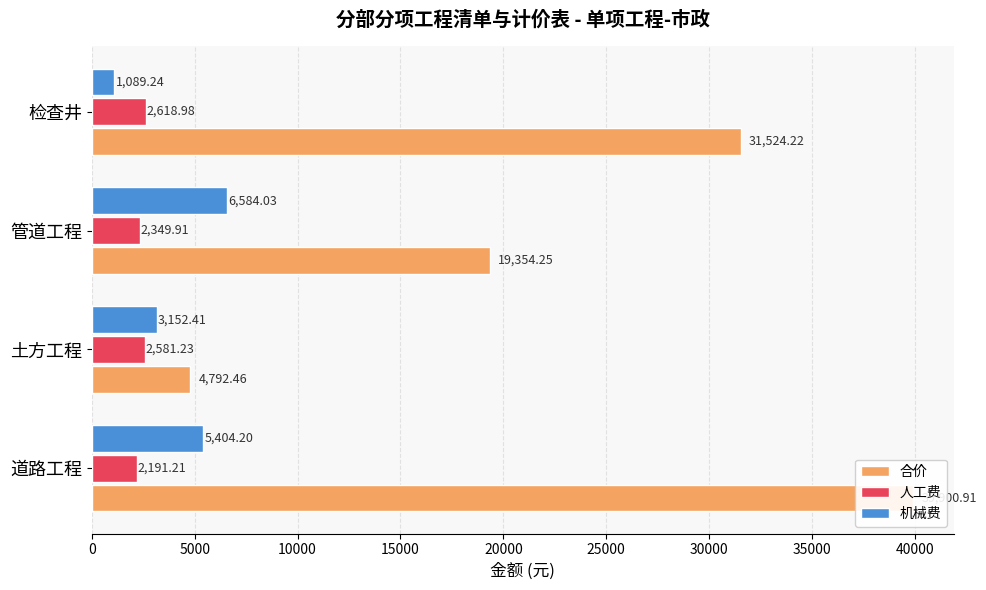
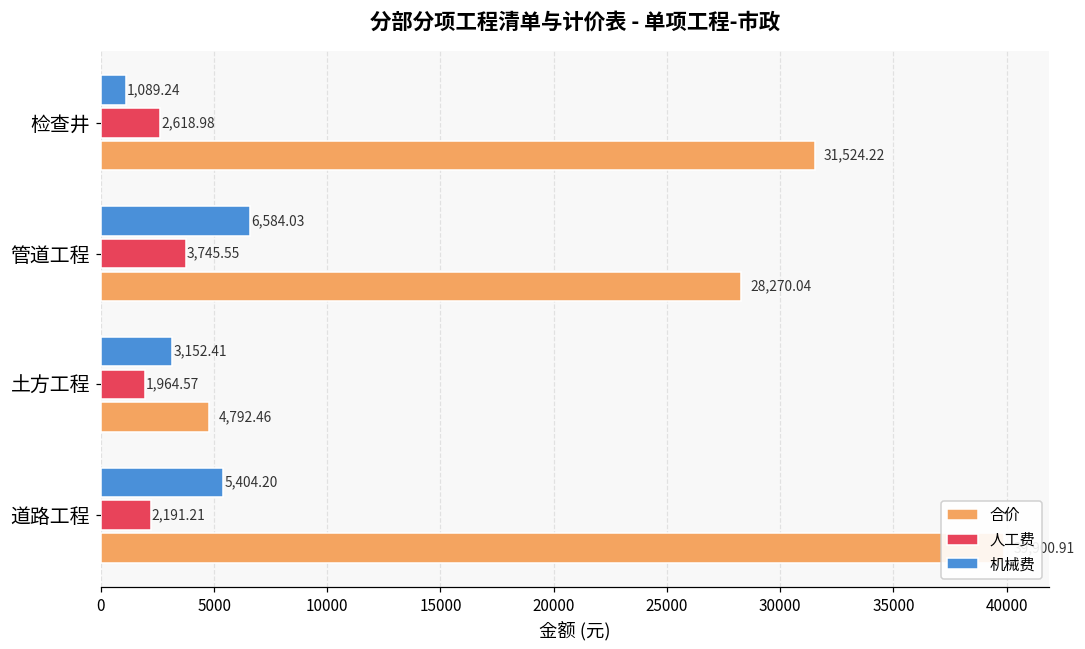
人工费, 管道工程: 2,349.91 -> 3,745.55
合价, 管道工程: 19,354.25 -> 28,270.04
人工费, 土方工程: 2,581.23 -> 1,964.57
